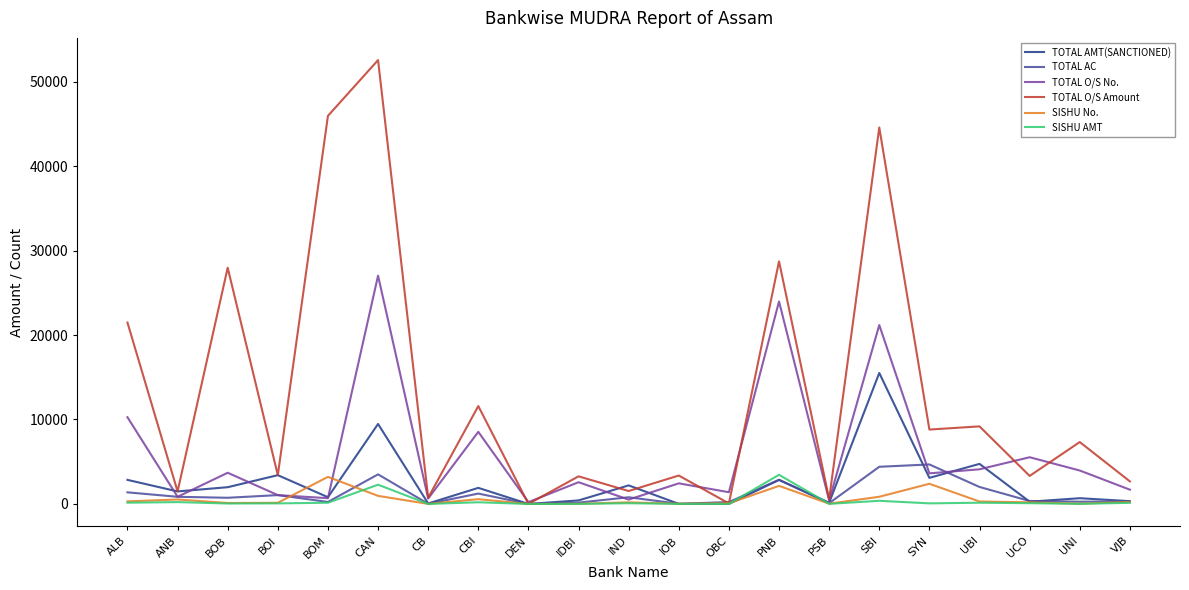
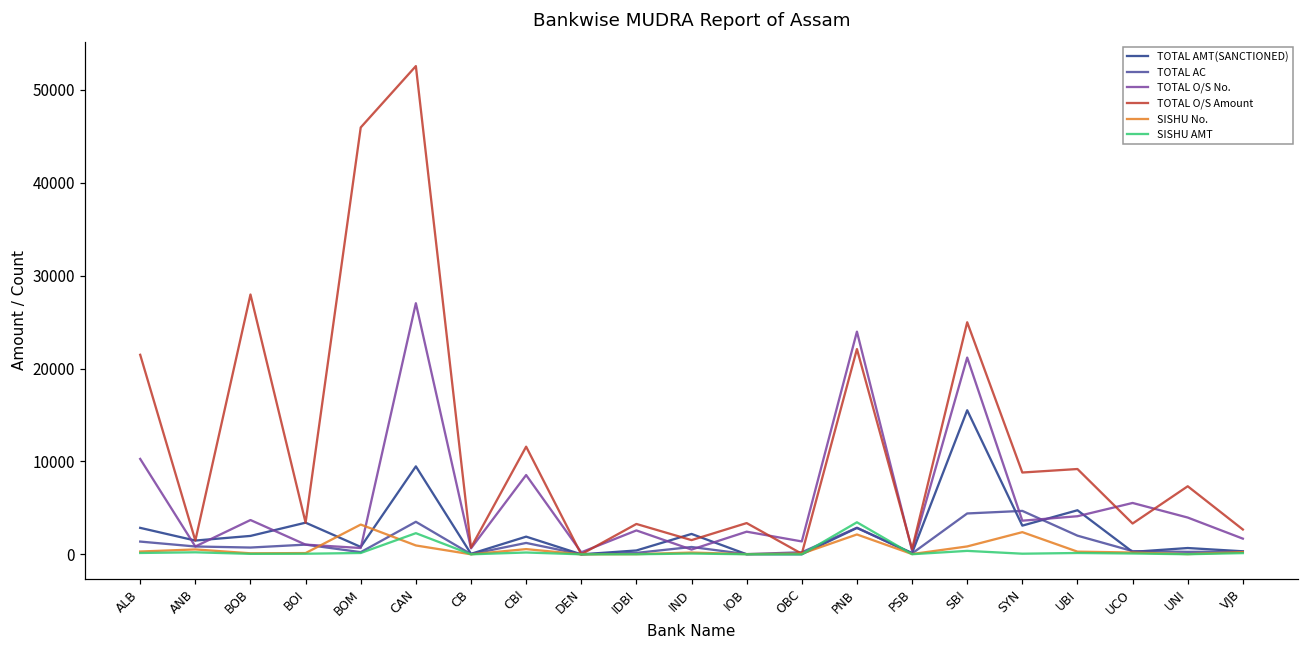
TOTAL O/S Amount, PNB: 29000 -> 22000
TOTAL O/S Amount, SBI: 45000 -> 25000
